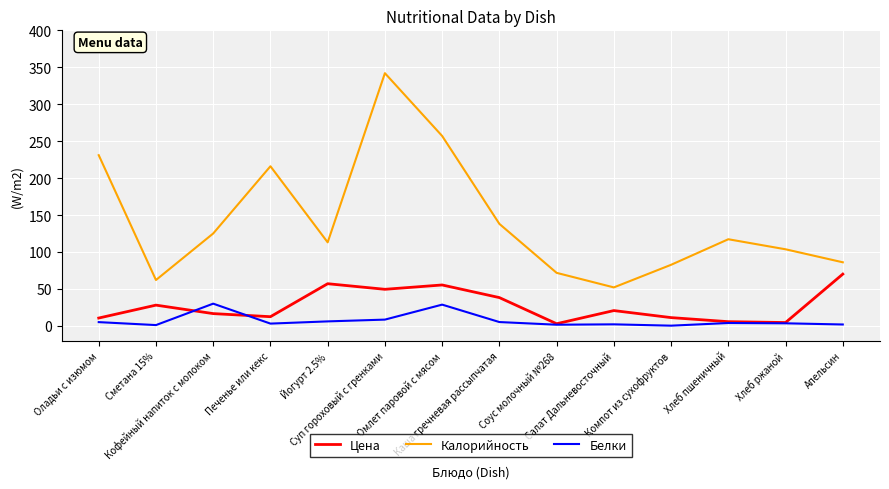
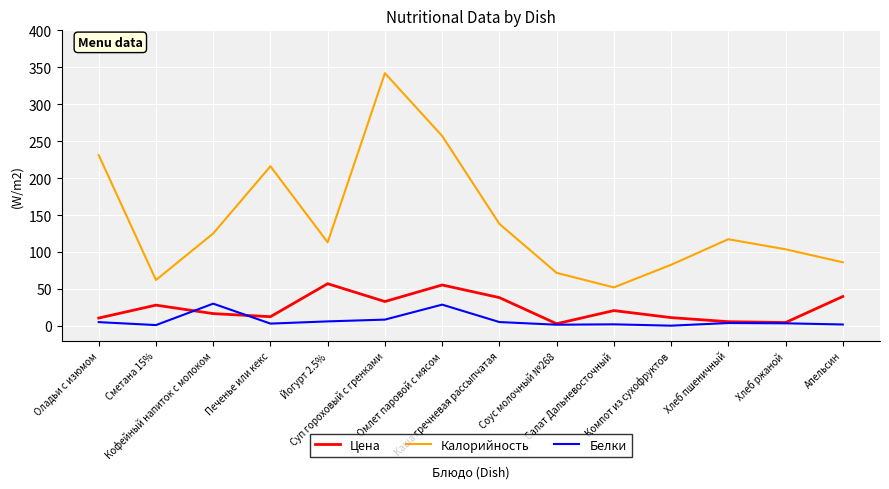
Цена, Суп гороховый с гренками: 50 -> 30
Цена, Апельсин: 70 -> 40
